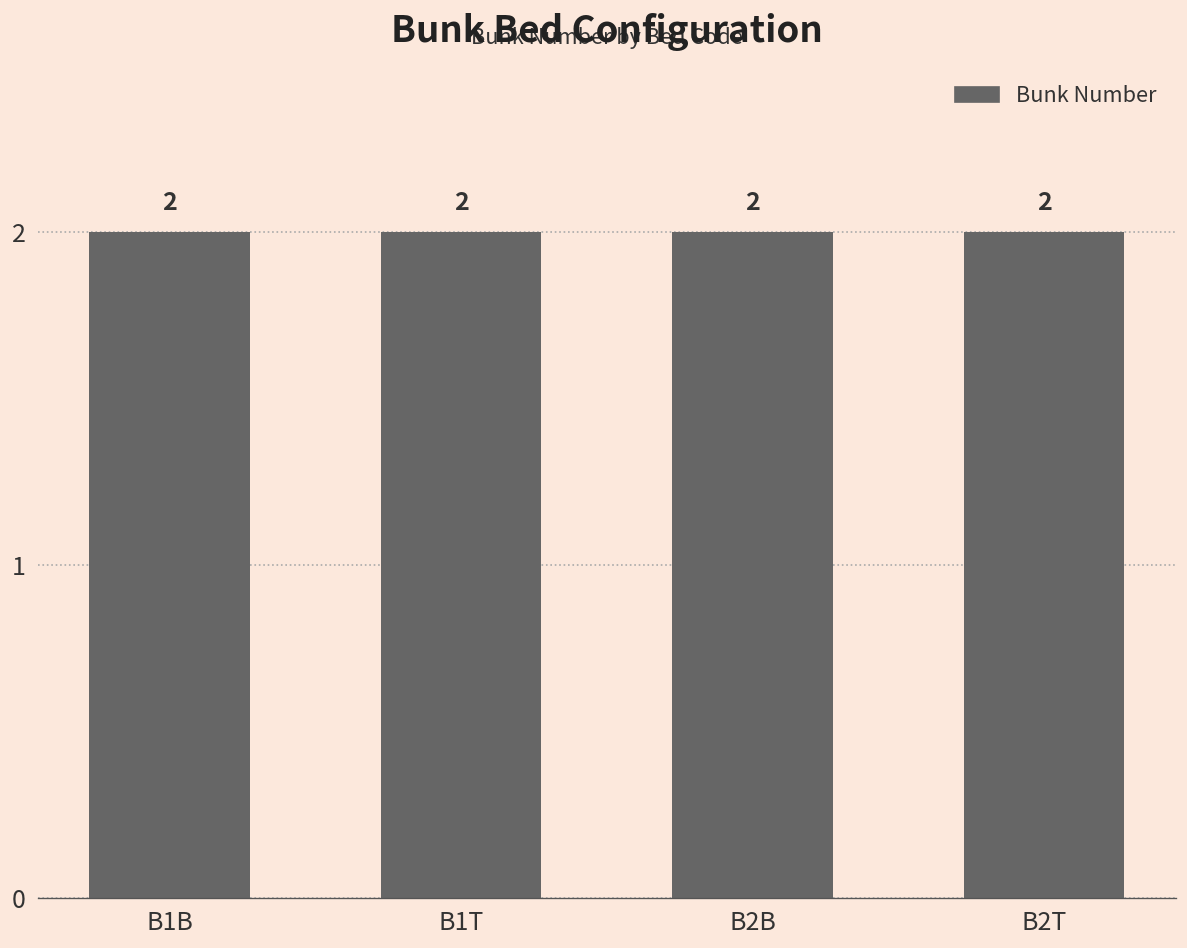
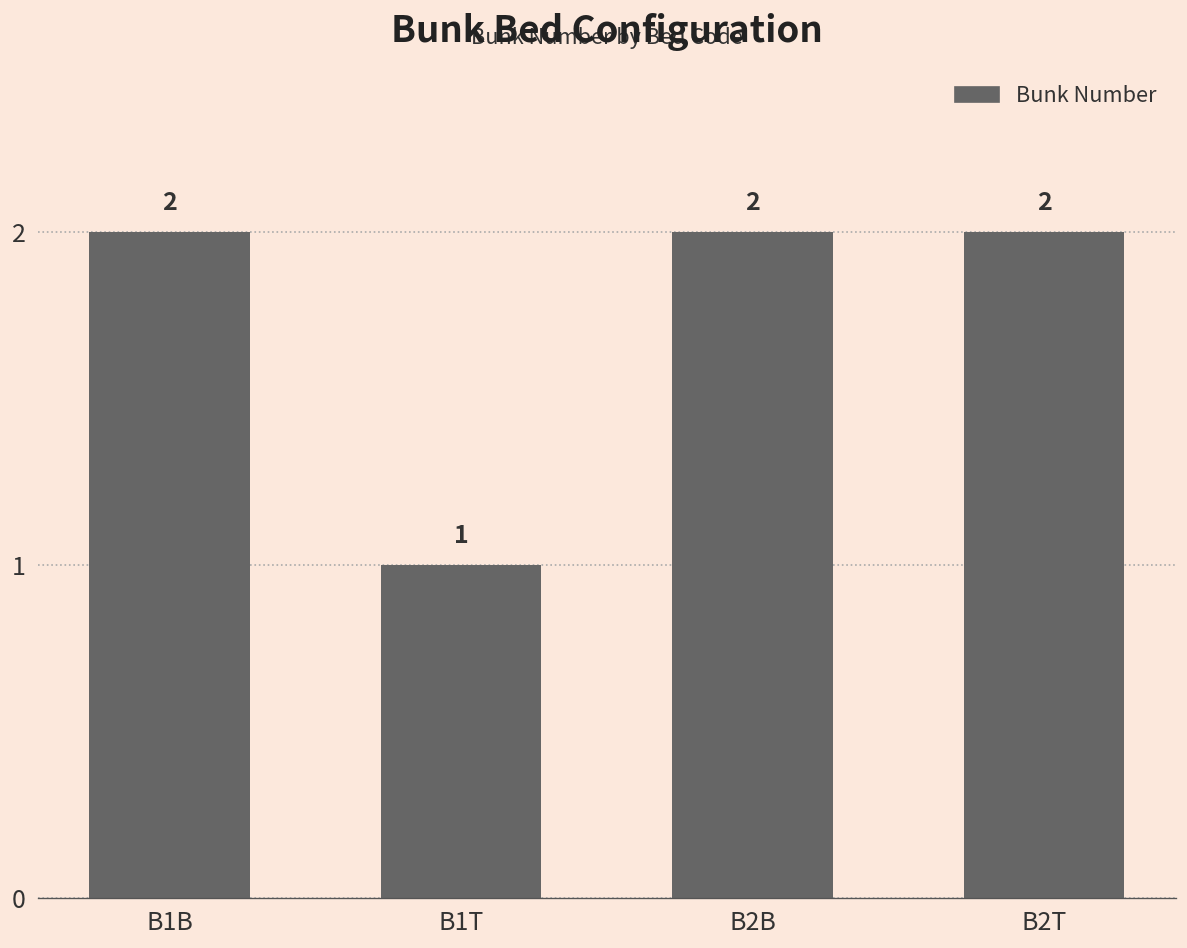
B1T: 2 -> 1
